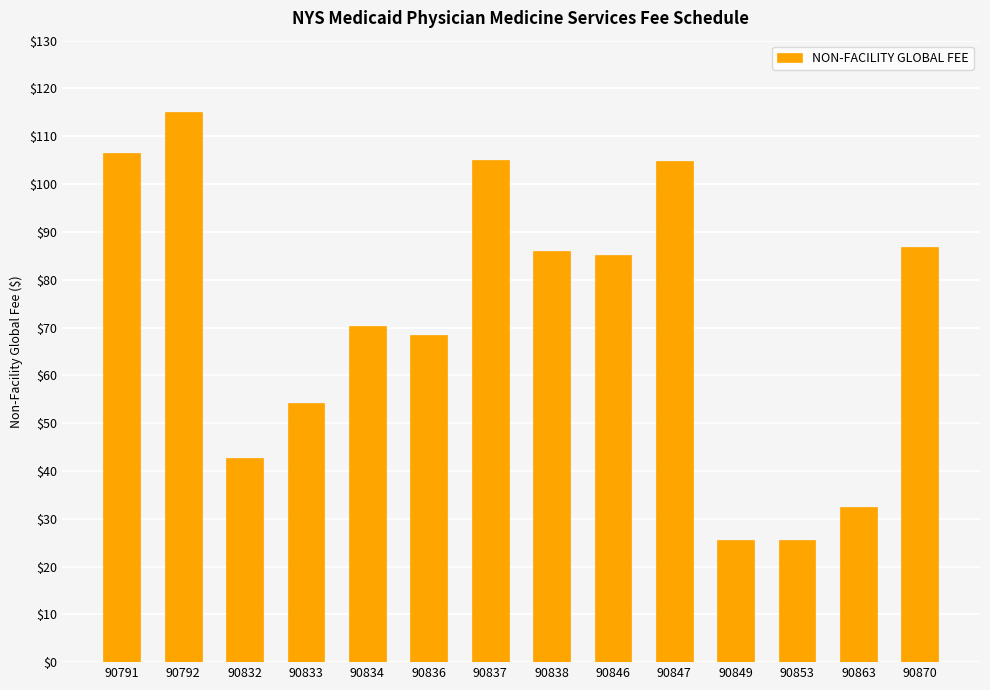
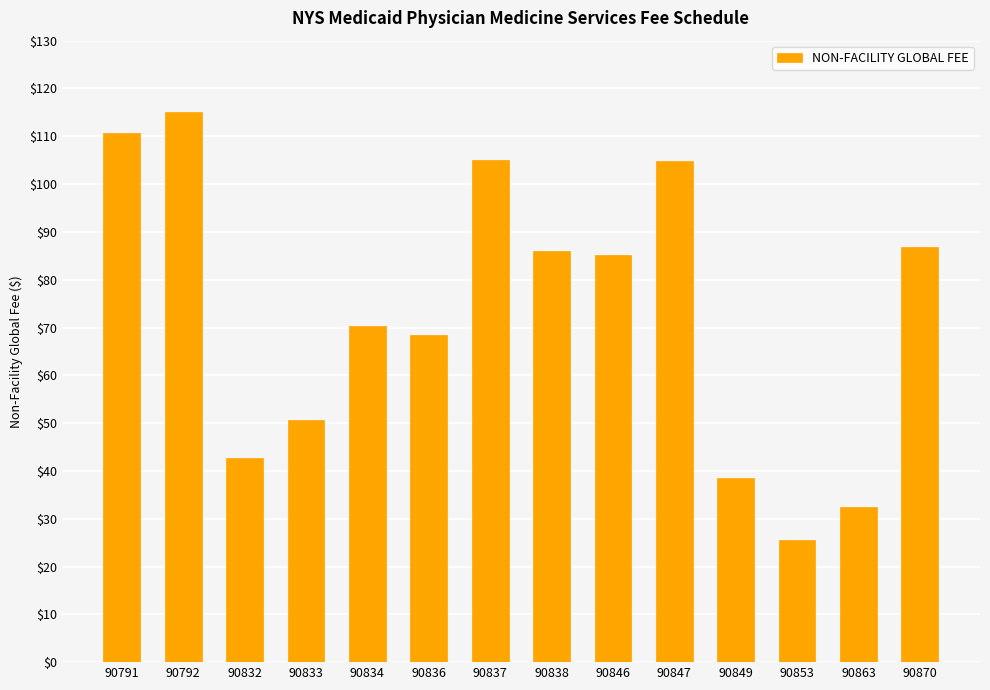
90791: $107 -> $111
90833: $54 -> $51
90849: $26 -> $38
